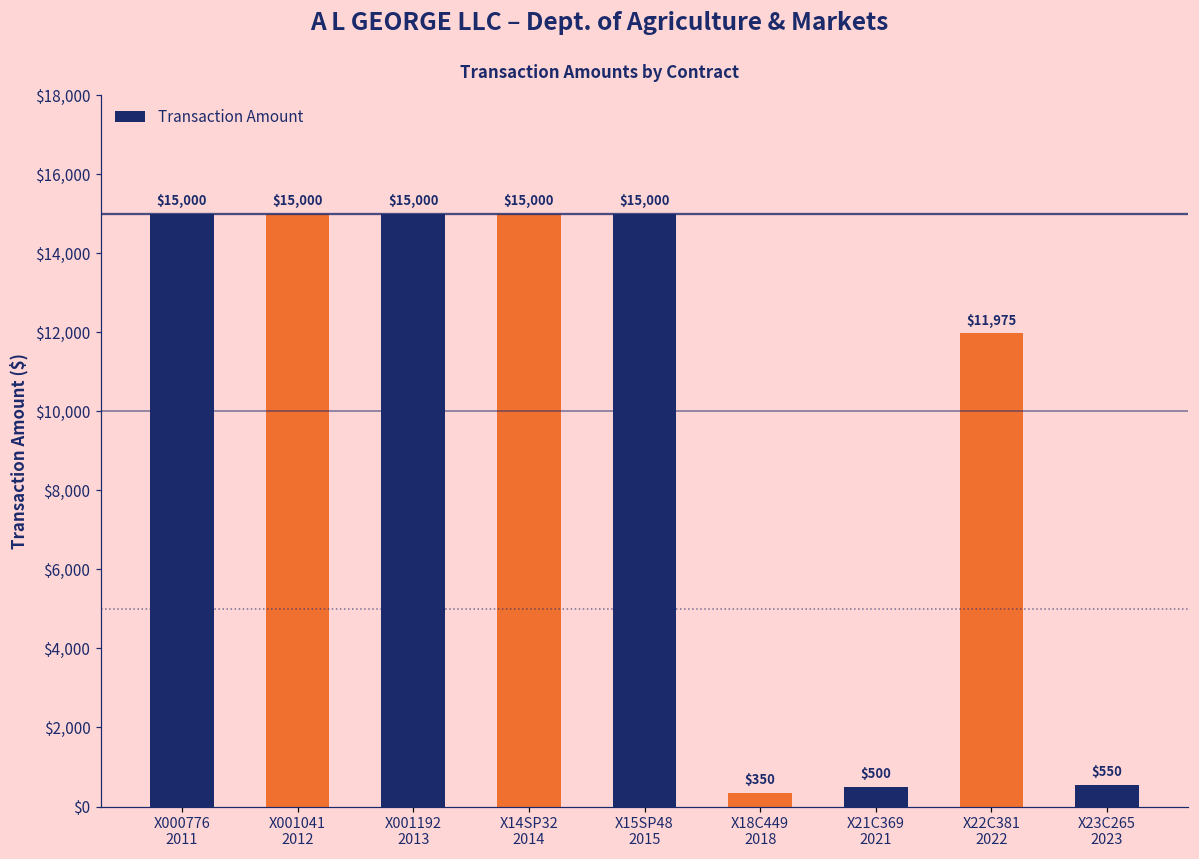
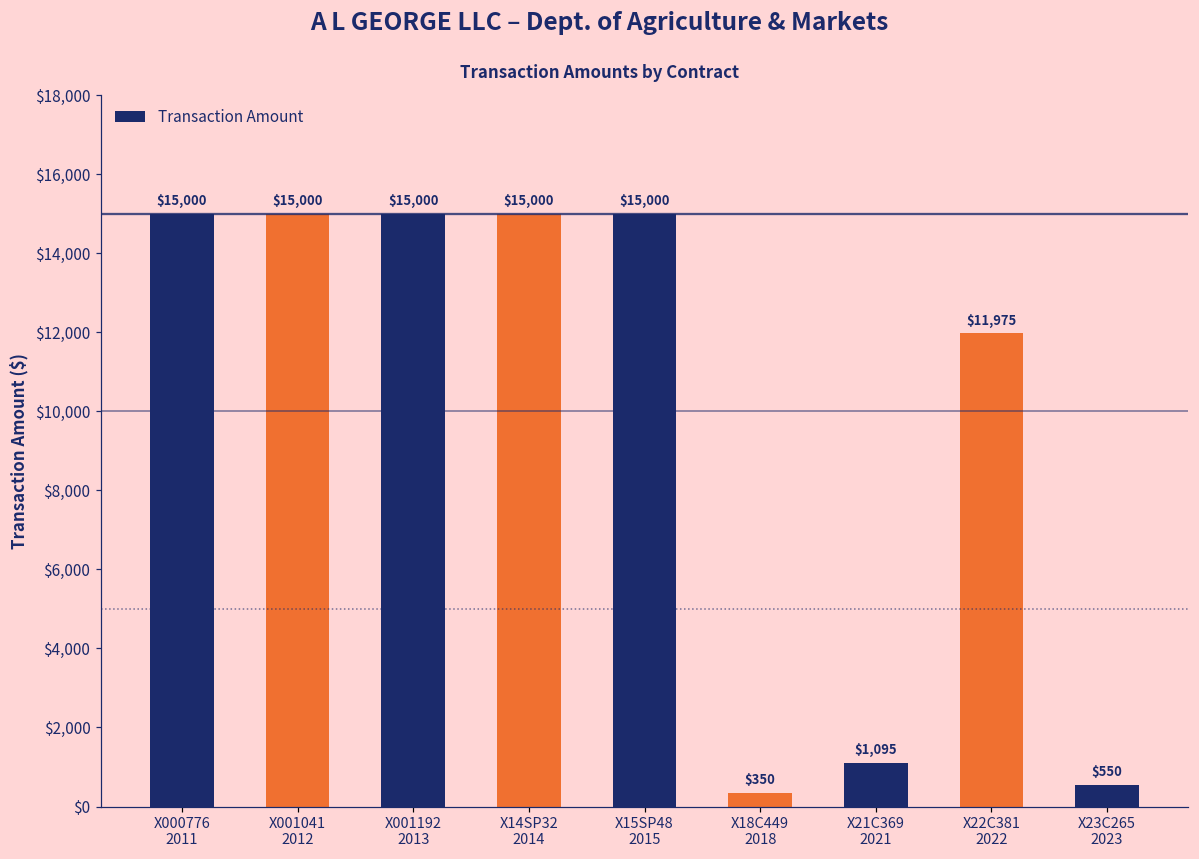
X21C369 2021: $500 -> $1,095
